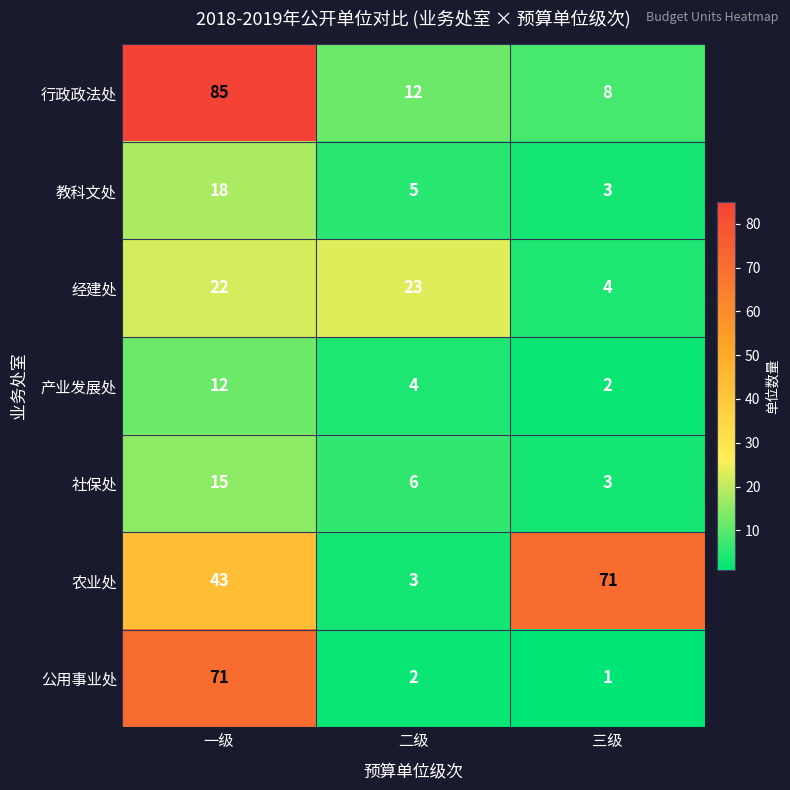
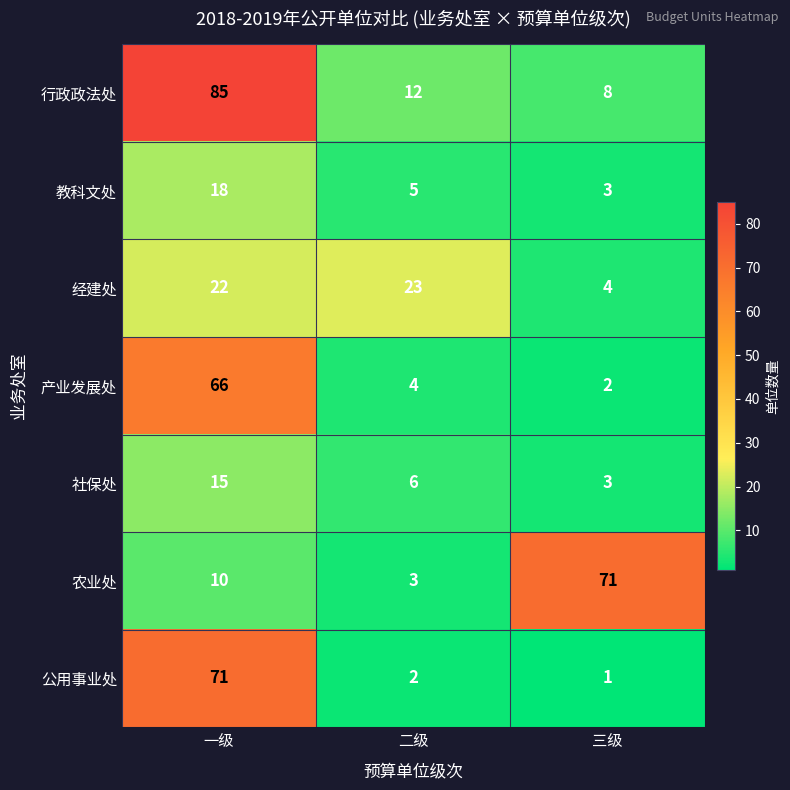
产业发展处, 一级: 12 -> 66
农业处, 一级: 43 -> 10
